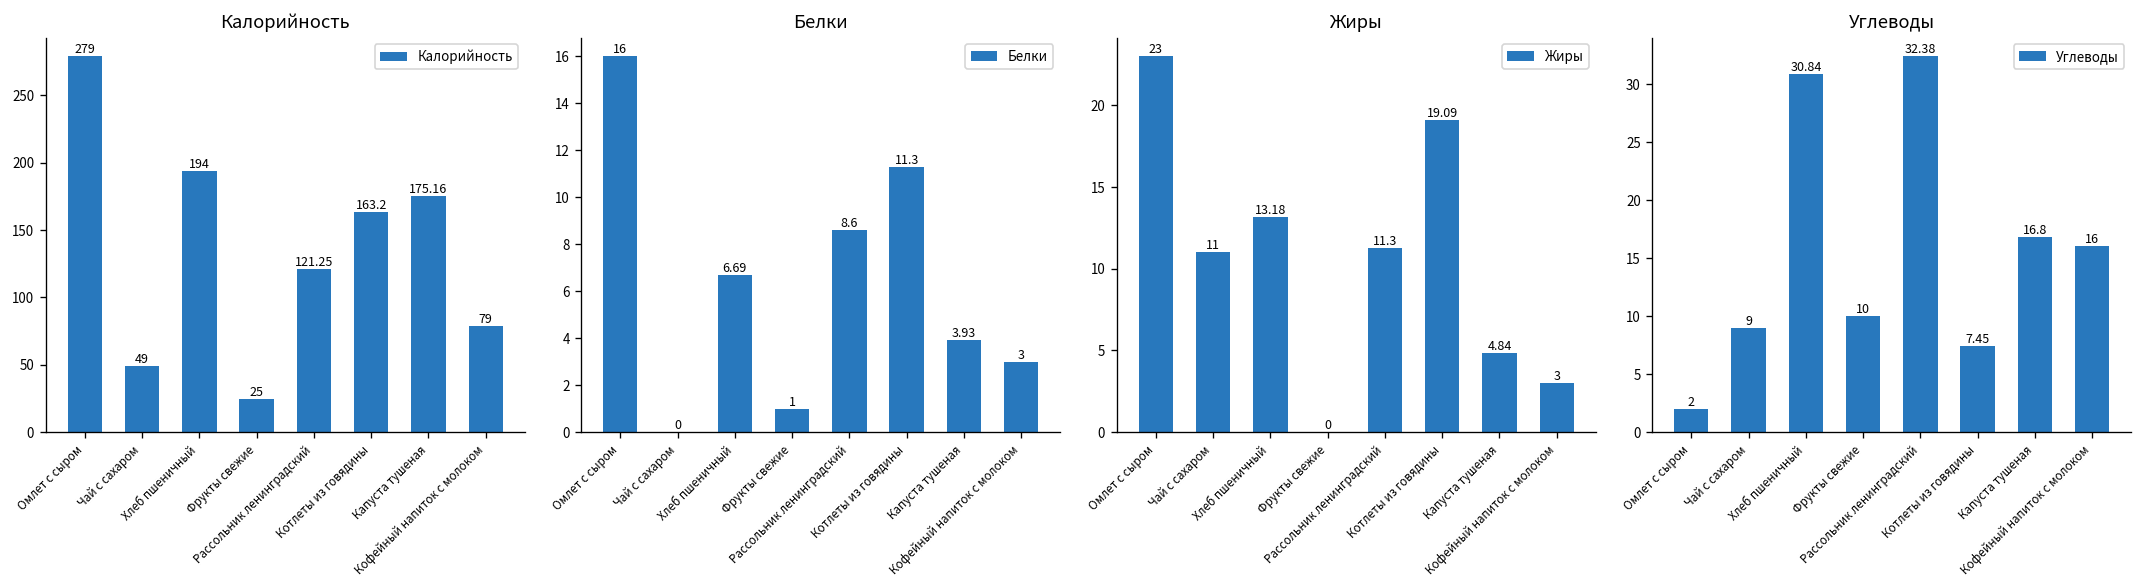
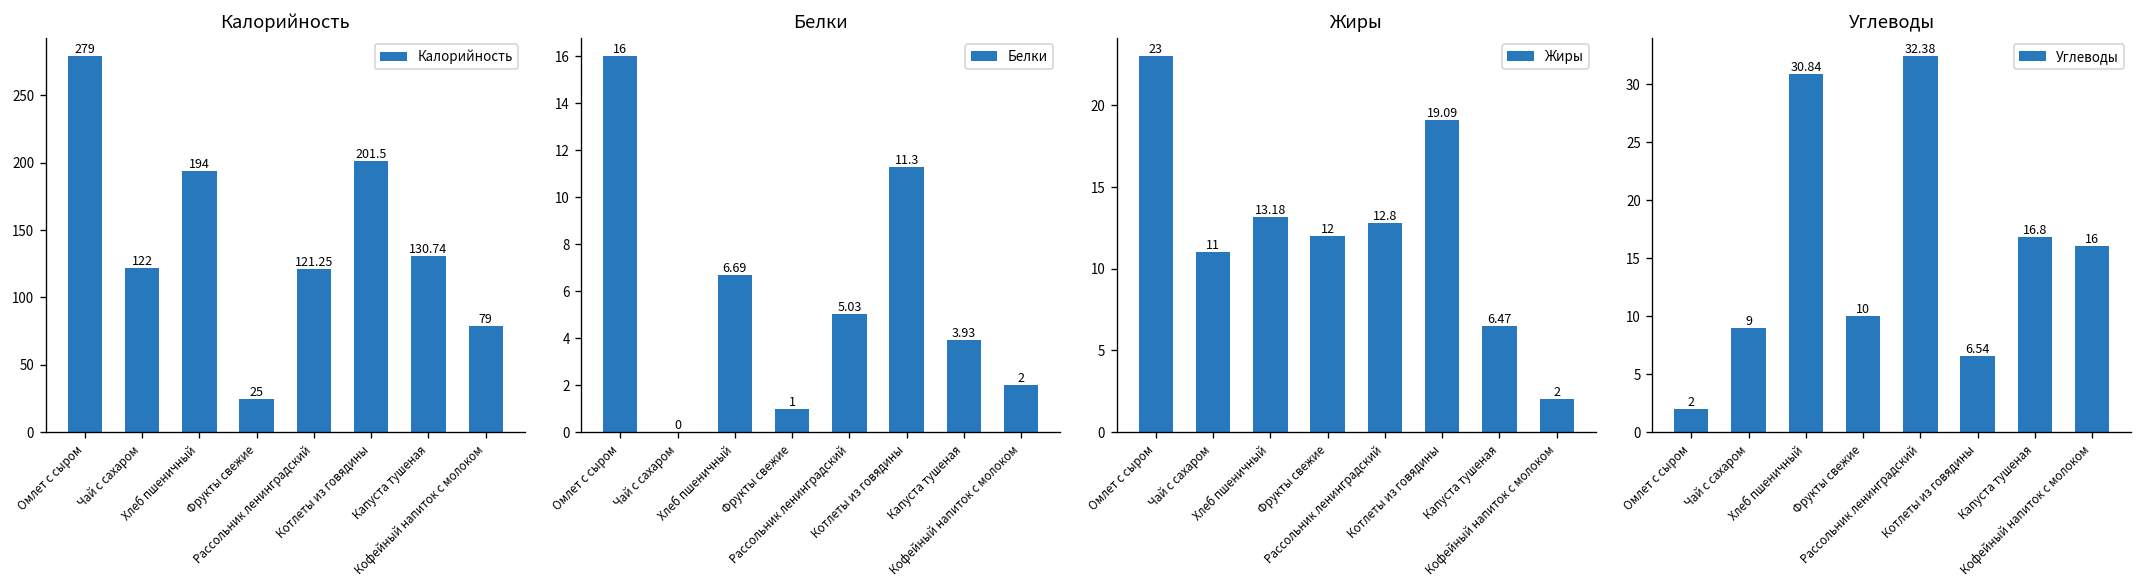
Калорийность, Чай с сахаром: 49 -> 122
Калорийность, Котлеты из говядины: 163.2 -> 201.5
Калорийность, Капуста тушеная: 175.16 -> 130.74
Белки, Рассольник ленинградский: 8.6 -> 5.03
Белки, Кофейный напиток с молоком: 3 -> 2
Жиры, Фрукты свежие: 0 -> 12
Жиры, Рассольник ленинградский: 11.3 -> 12.8
Жиры, Капуста тушеная: 4.84 -> 6.47
Жиры, Кофейный напиток с молоком: 3 -> 2
Углеводы, Котлеты из говядины: 7.45 -> 6.54
